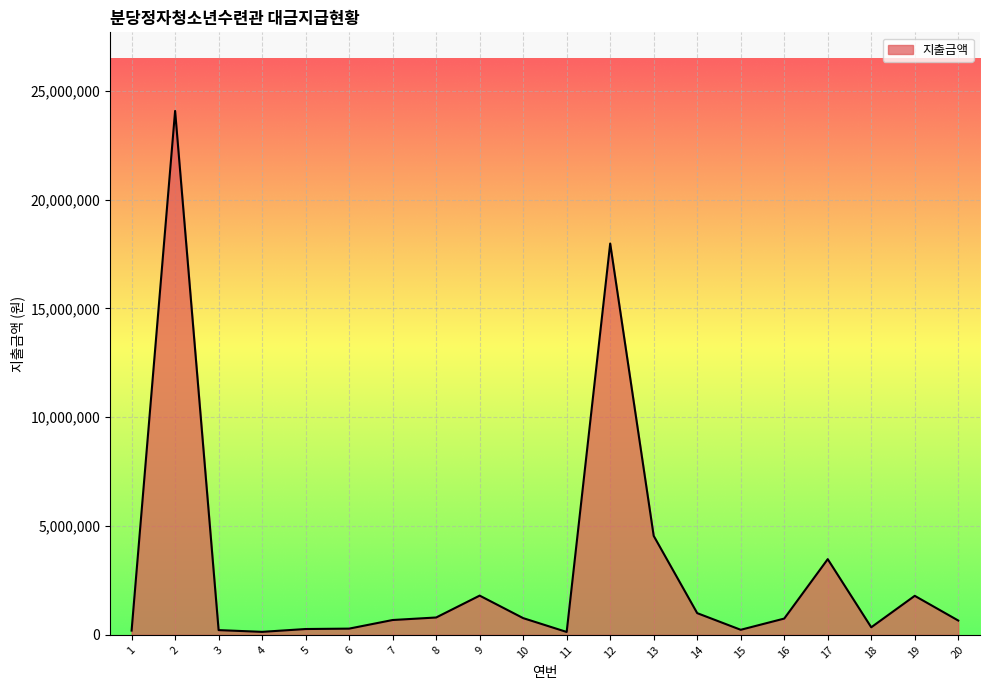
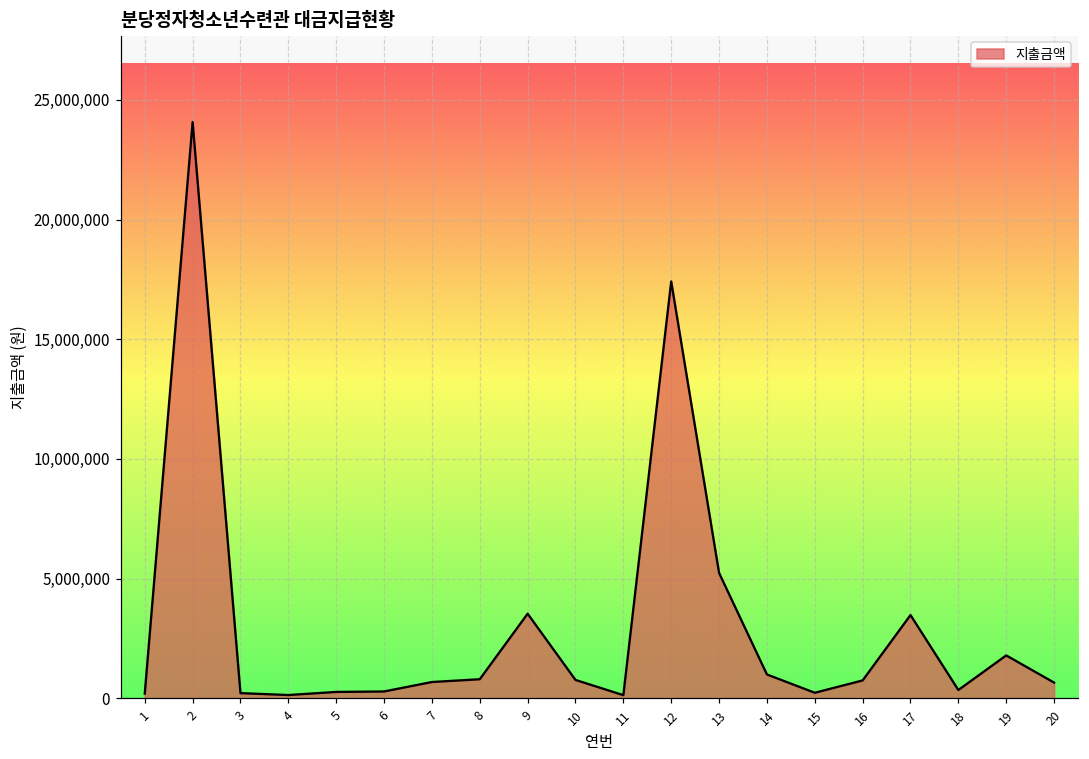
9: 1,800,000 -> 3,500,000
12: 18,000,000 -> 17,400,000
13: 4,600,000 -> 5,200,000
